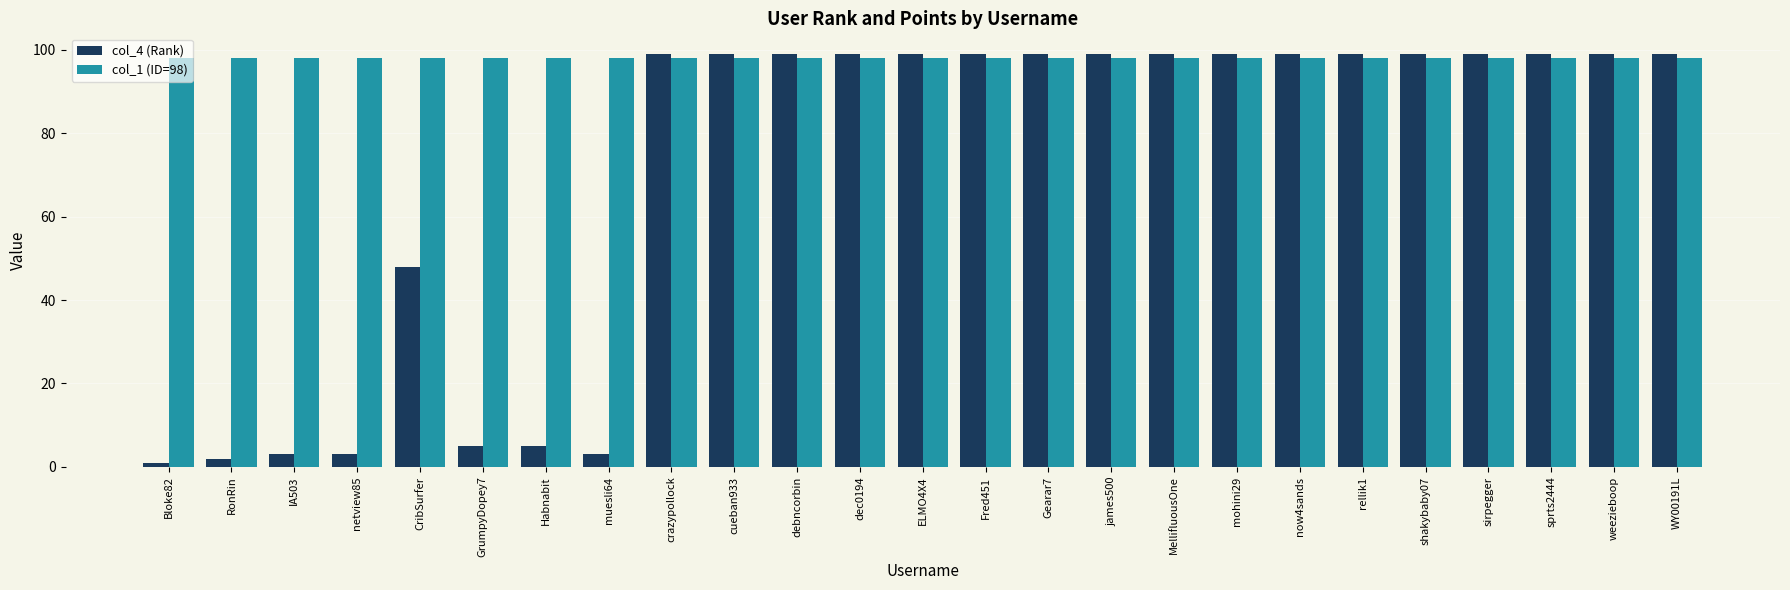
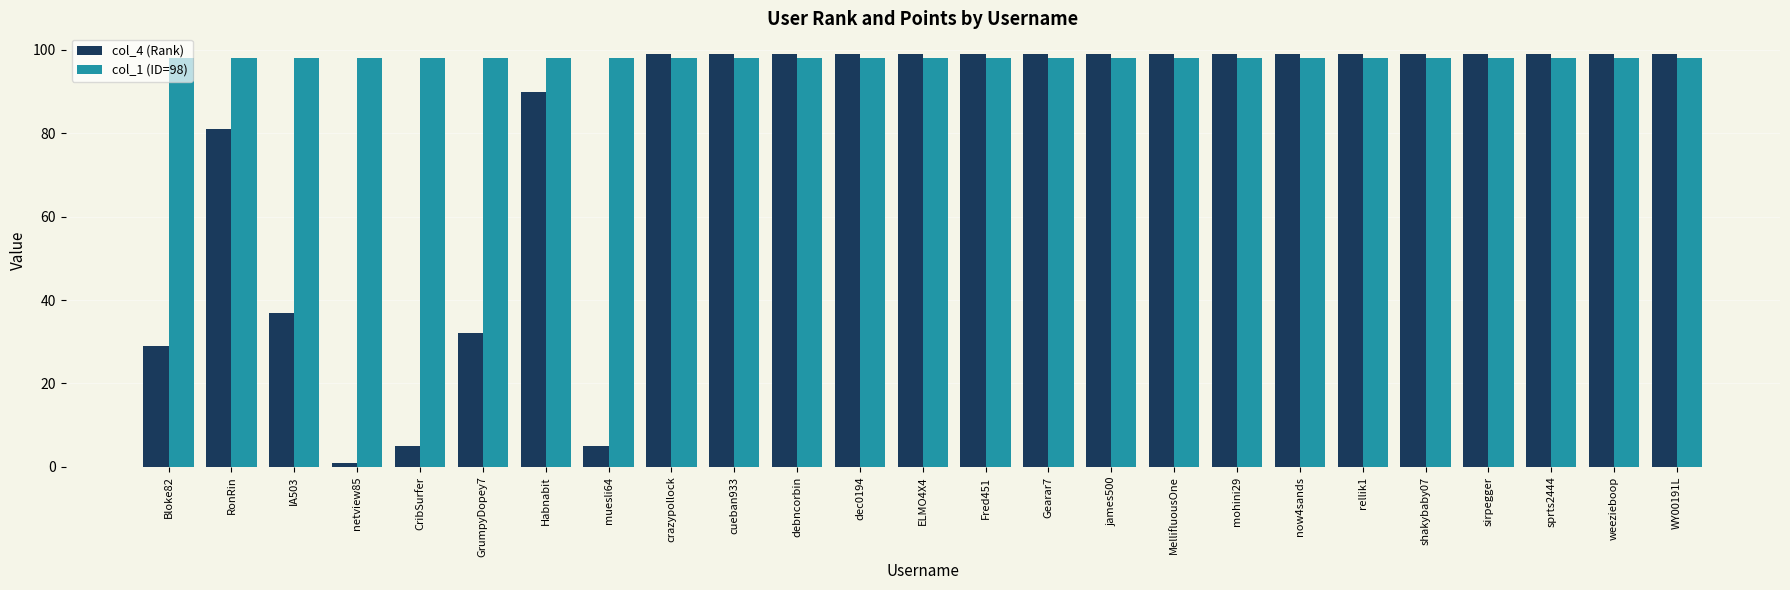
col_4 (Rank), Bloke82: 1 -> 29
col_4 (Rank), RonRin: 2 -> 81
col_4 (Rank), IA503: 3 -> 37
col_4 (Rank), netview85: 3 -> 1
col_4 (Rank), CribSurfer: 48 -> 5
col_4 (Rank), GrumpyDopey7: 5 -> 32
col_4 (Rank), Habnabit: 5 -> 90
col_4 (Rank), muesli64: 3 -> 5
